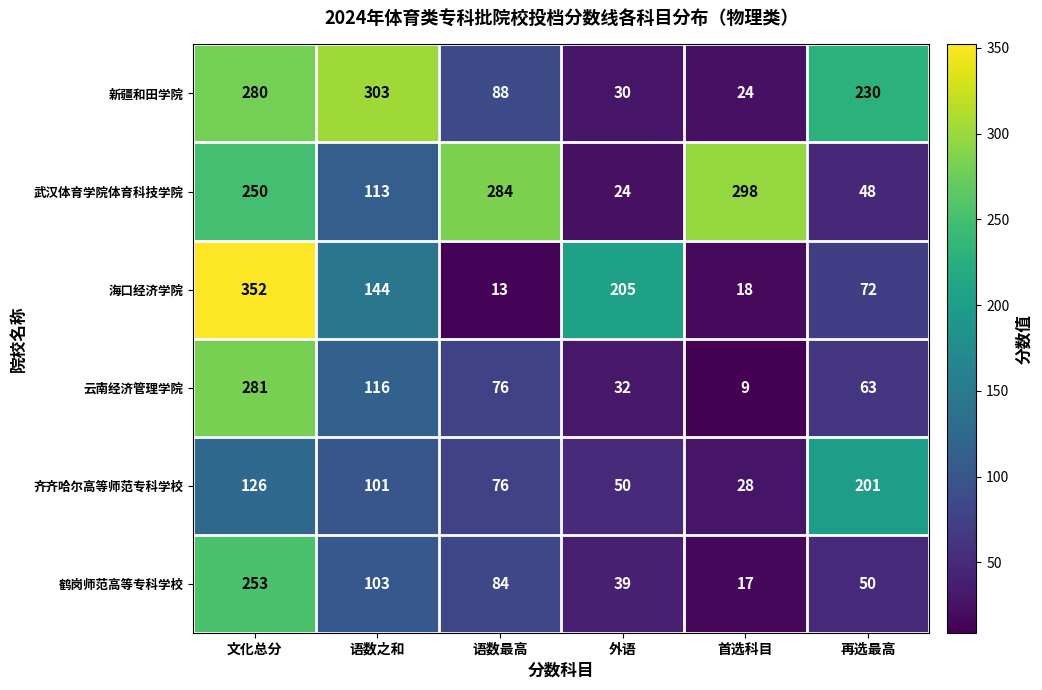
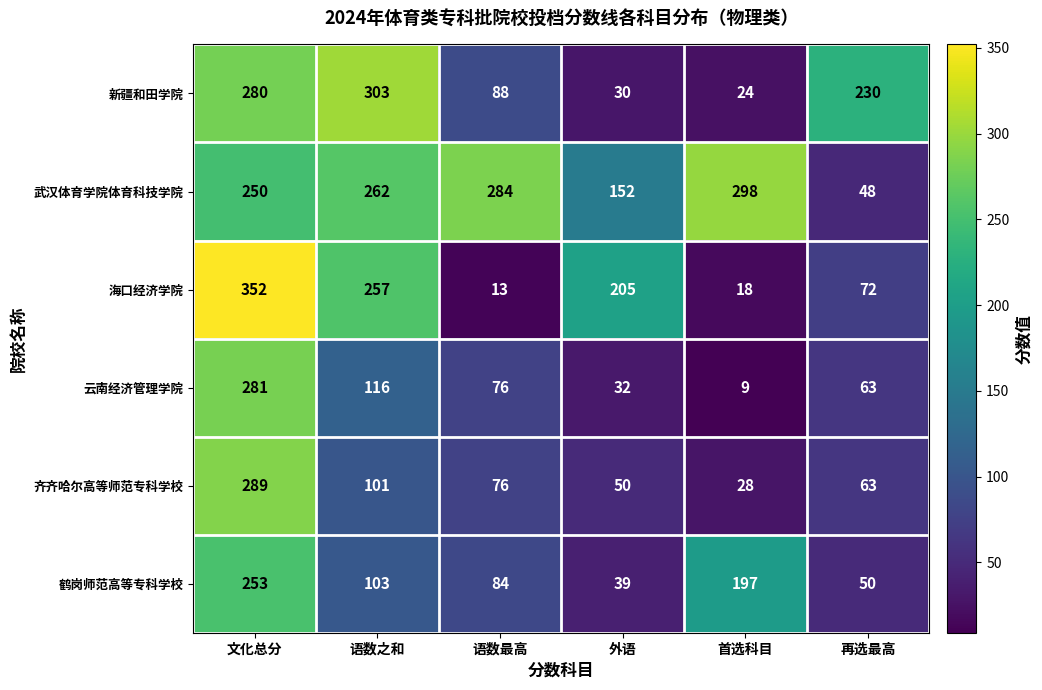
武汉体育学院体育科技学院, 语数之和: 113 -> 262
武汉体育学院体育科技学院, 外语: 24 -> 152
海口经济学院, 语数之和: 144 -> 257
齐齐哈尔高等师范专科学校, 文化总分: 126 -> 289
齐齐哈尔高等师范专科学校, 再选最高: 201 -> 63
鹤岗师范高等专科学校, 首选科目: 17 -> 197
